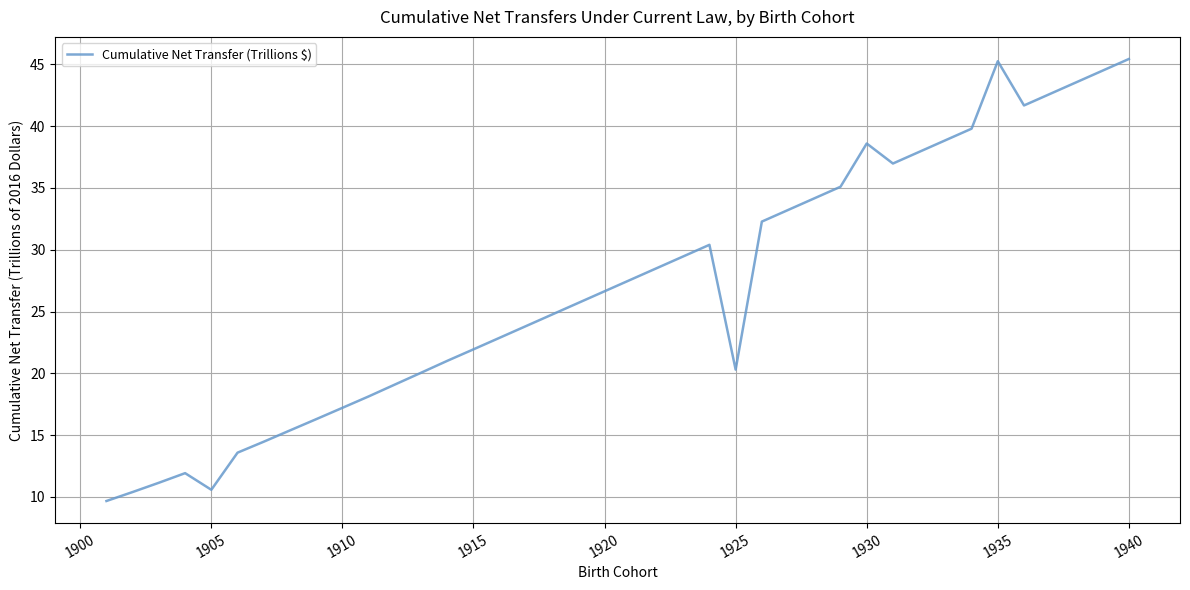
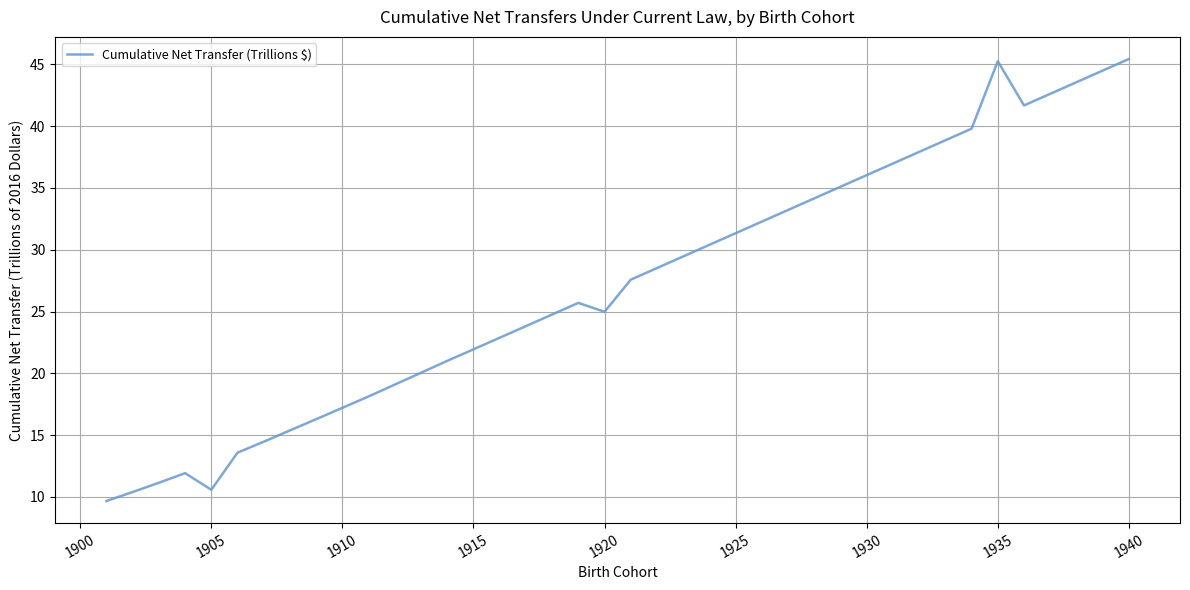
1920: 26.6 -> 25.0
1925: 20.3 -> 31.3
1930: 38.6 -> 36.0
